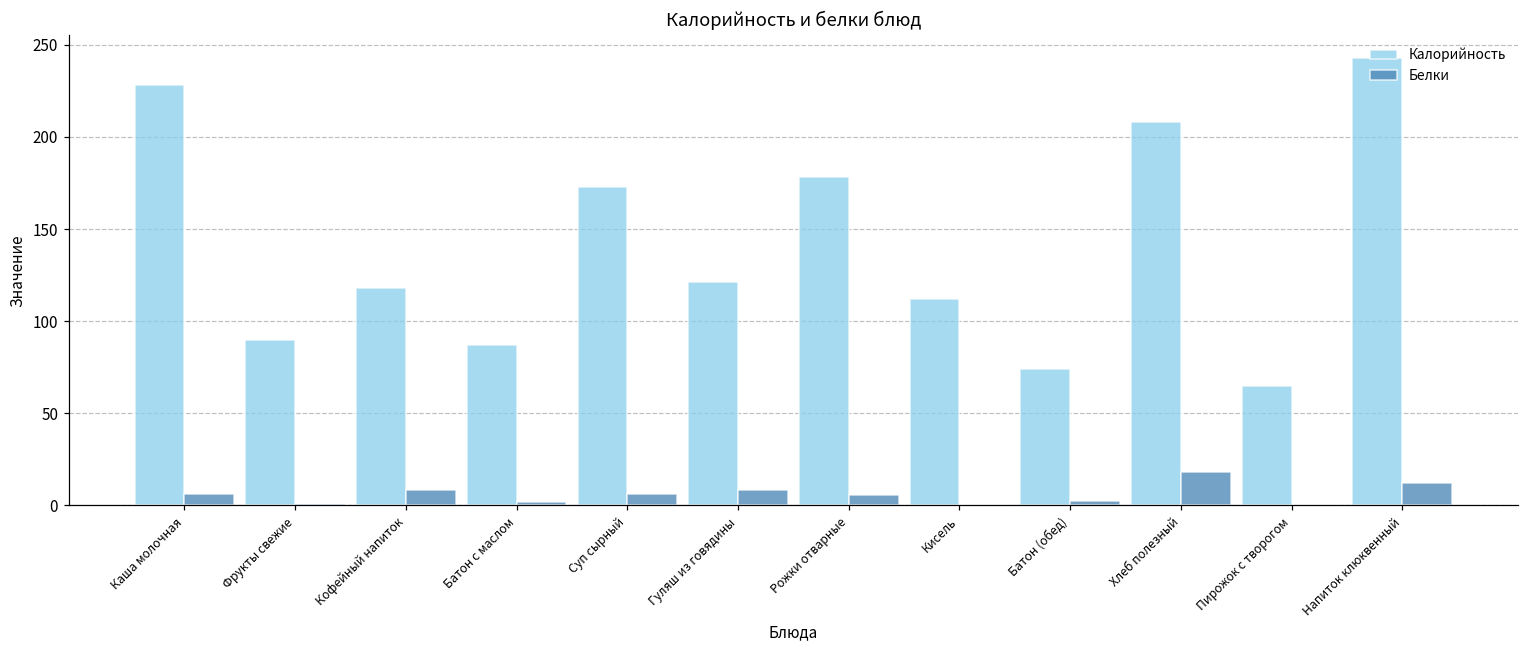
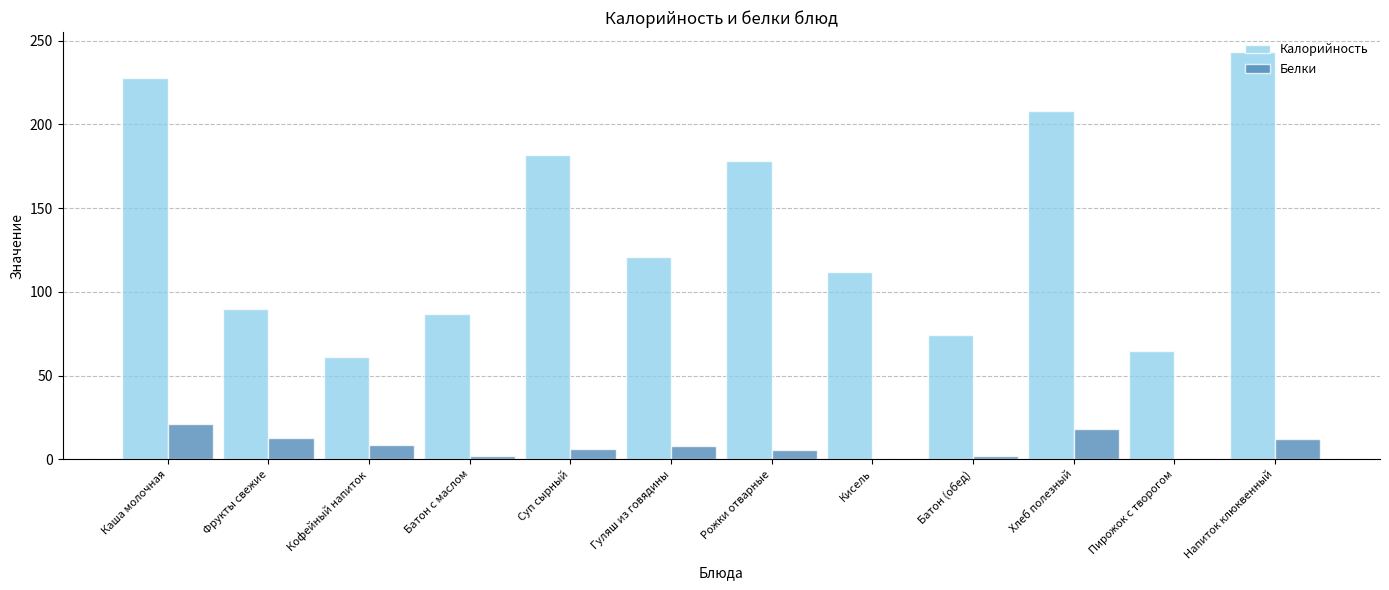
Белки, Каша молочная: 6 -> 21
Белки, Фрукты свежие: 1 -> 13
Калорийность, Кофейный напиток: 118 -> 61
Калорийность, Суп сырный: 173 -> 182
